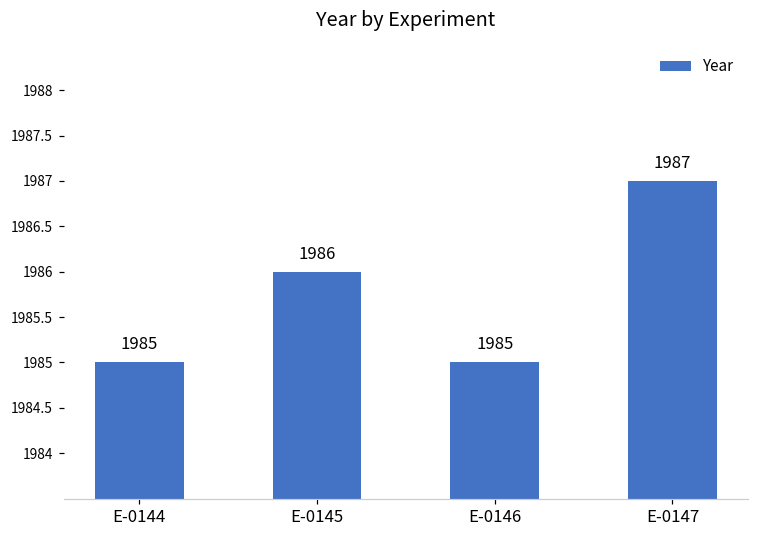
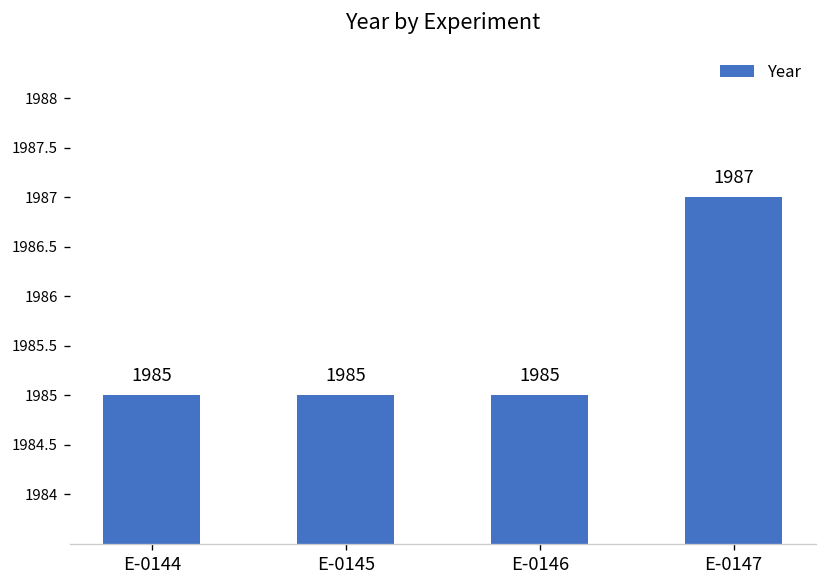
E-0145: 1986 -> 1985
